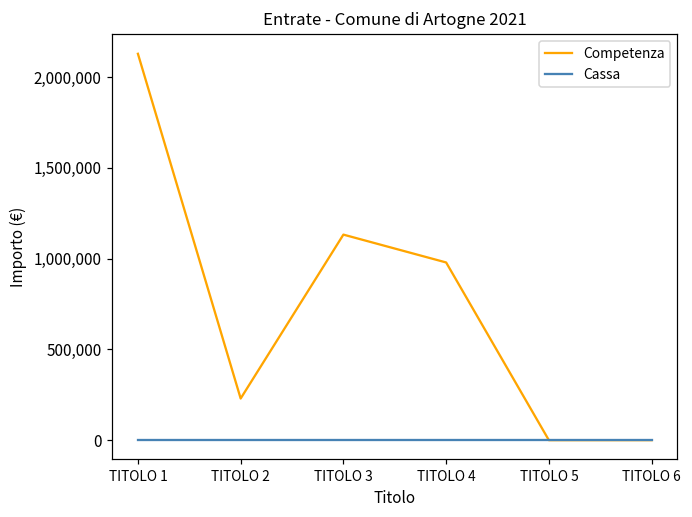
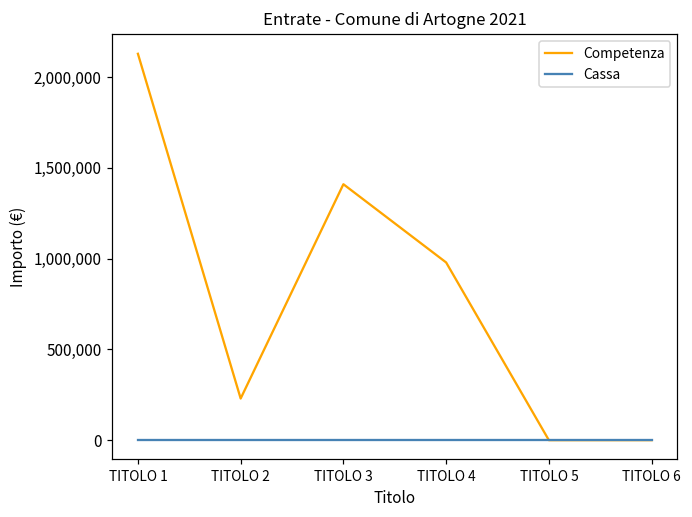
Competenza, TITOLO 3: 1,130,000 -> 1,410,000
